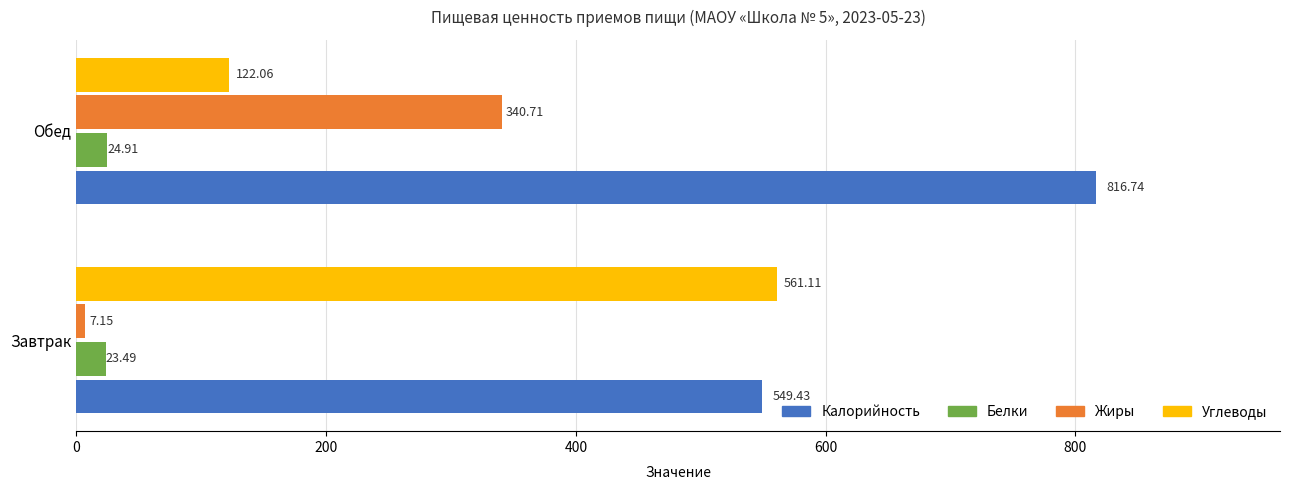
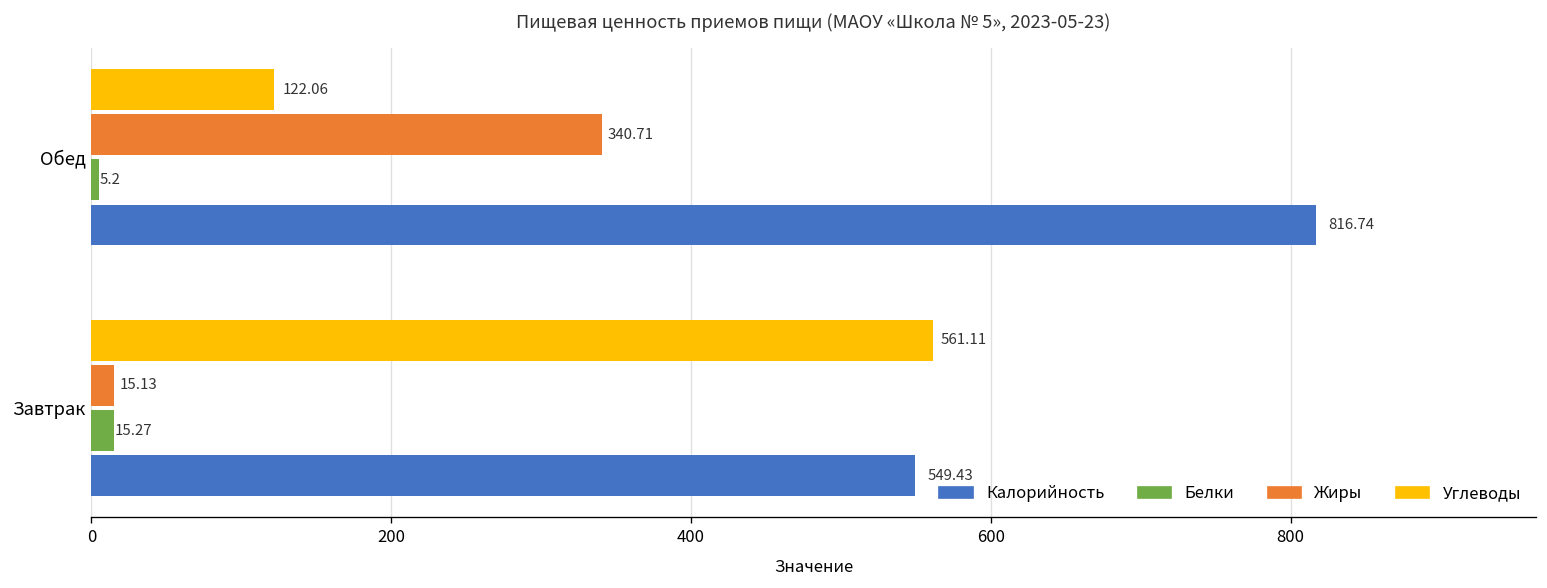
Белки, Обед: 24.91 -> 5.2
Жиры, Завтрак: 7.15 -> 15.13
Белки, Завтрак: 23.49 -> 15.27
